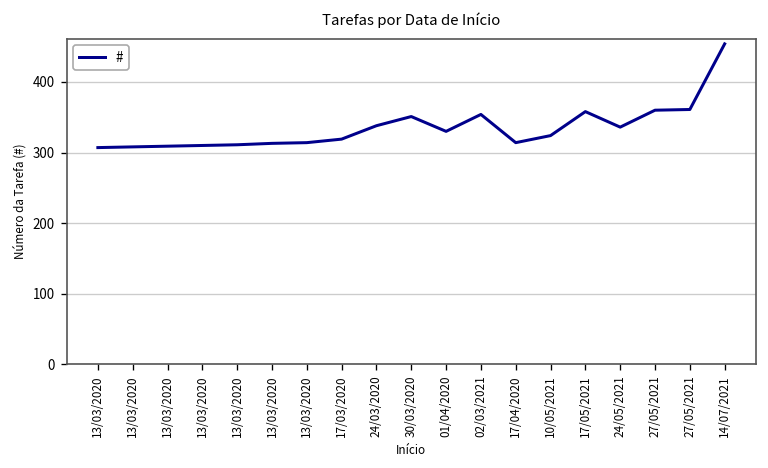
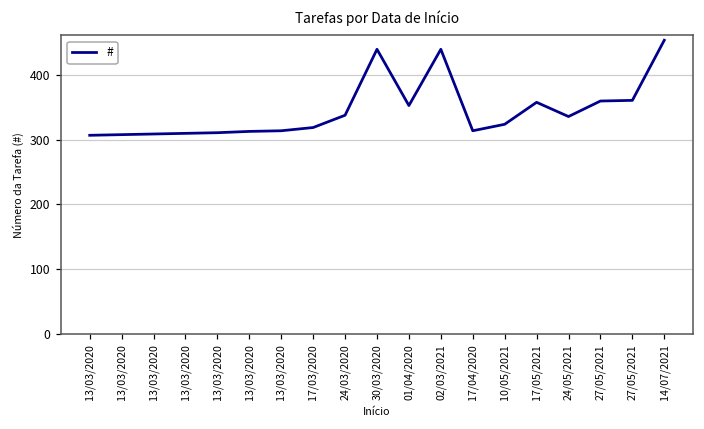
30/03/2020: 350 -> 440
01/04/2020: 330 -> 350
02/03/2021: 350 -> 440
